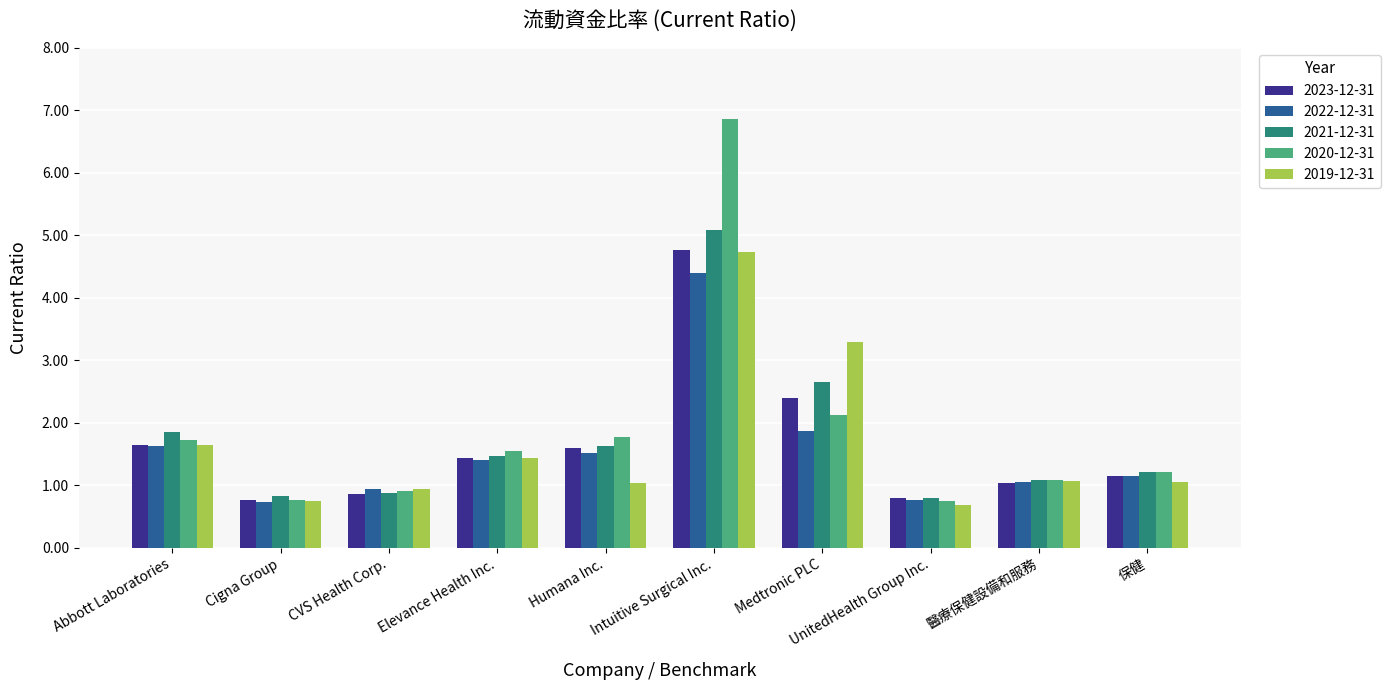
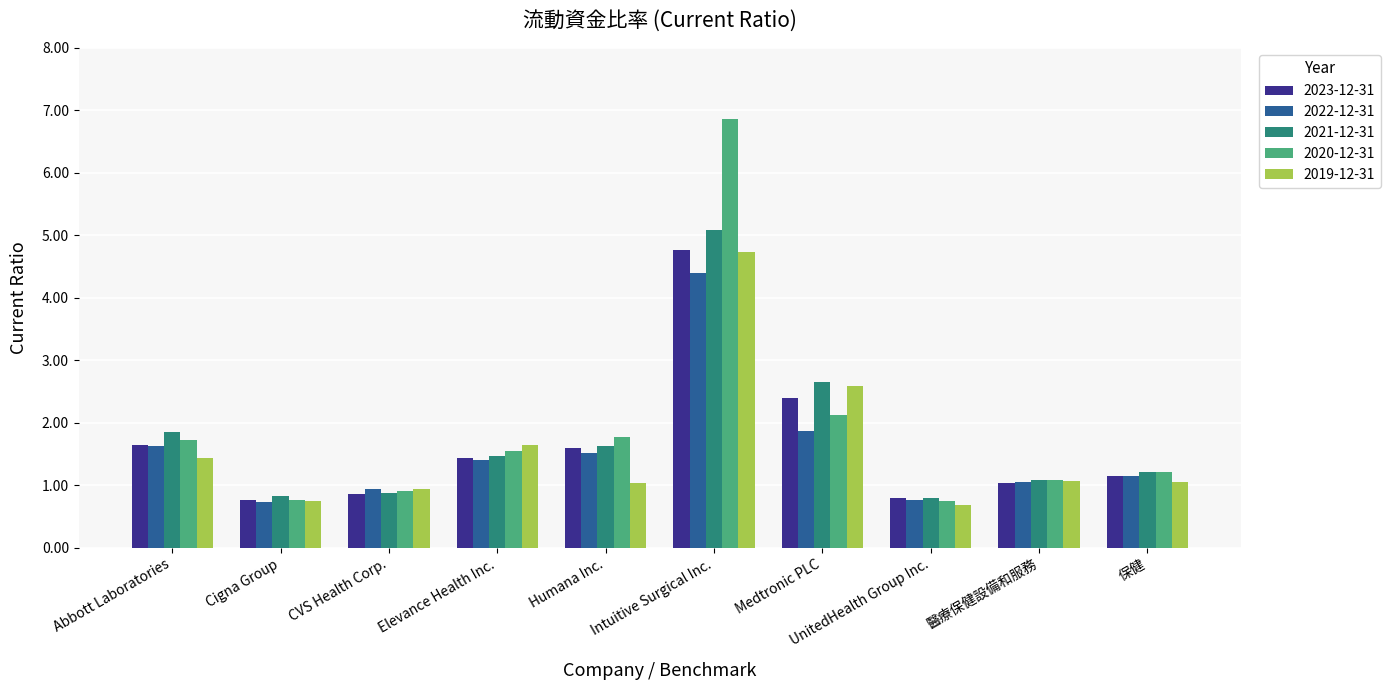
2019-12-31, Abbott Laboratories: 1.6 -> 1.4
2019-12-31, Elevance Health Inc.: 1.4 -> 1.7
2019-12-31, Medtronic PLC: 3.3 -> 2.6
